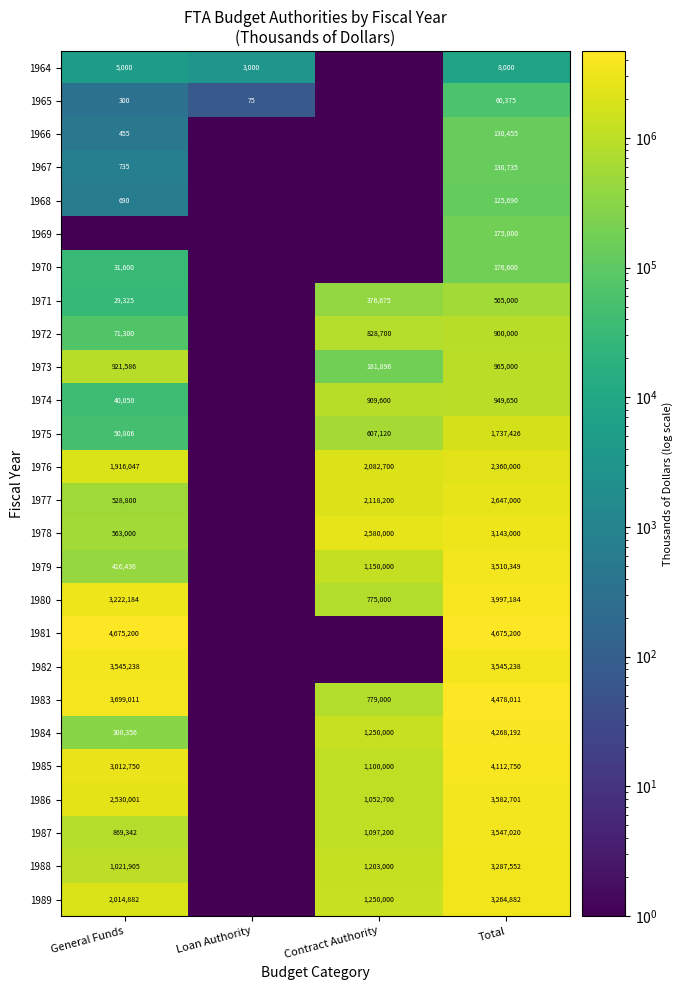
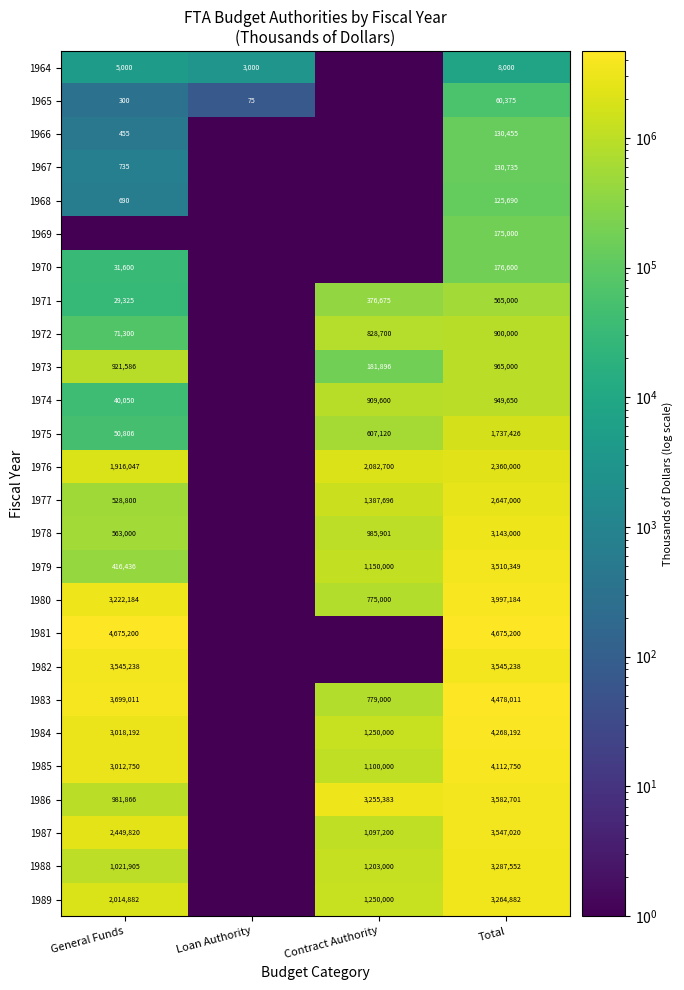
1977, Contract Authority: 2,118,200 -> 1,387,696
1978, Contract Authority: 2,580,000 -> 985,901
1984, General Funds: 300,356 -> 3,018,192
1986, General Funds: 2,530,001 -> 981,866
1986, Contract Authority: 1,052,700 -> 3,255,383
1987, General Funds: 869,342 -> 2,449,820
